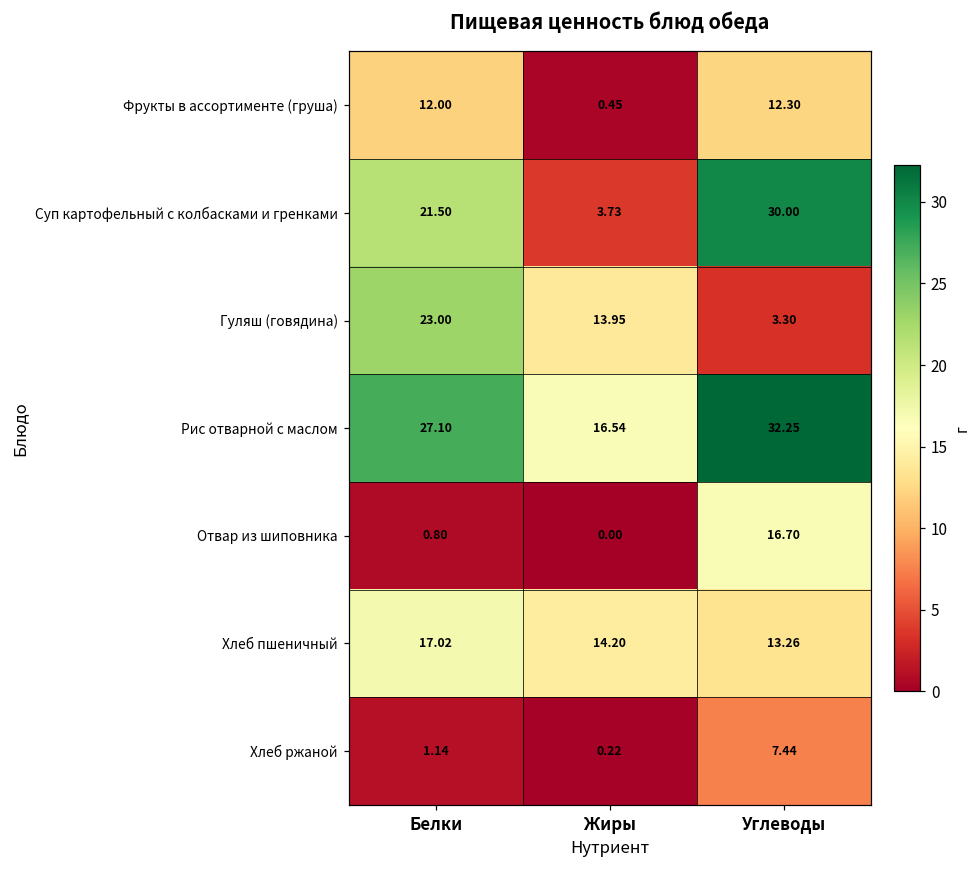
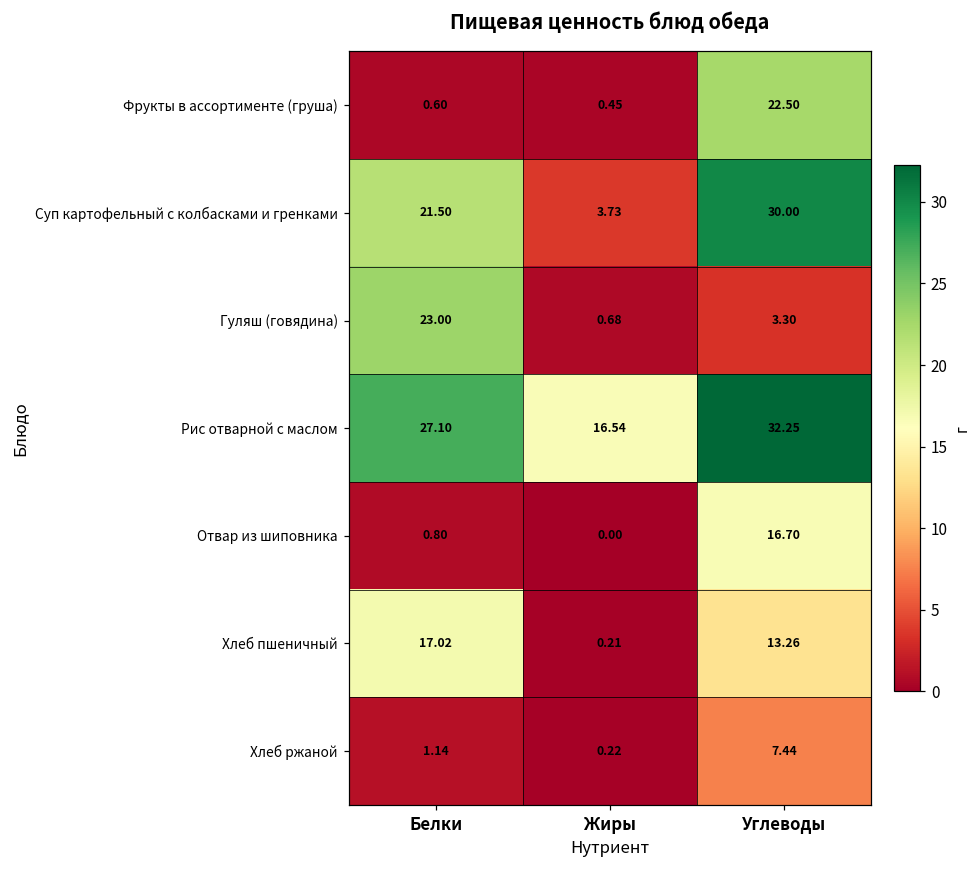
Фрукты в ассортименте (груша), Белки: 12.00 -> 0.60
Фрукты в ассортименте (груша), Углеводы: 12.30 -> 22.50
Гуляш (говядина), Жиры: 13.95 -> 0.68
Хлеб пшеничный, Жиры: 14.20 -> 0.21
